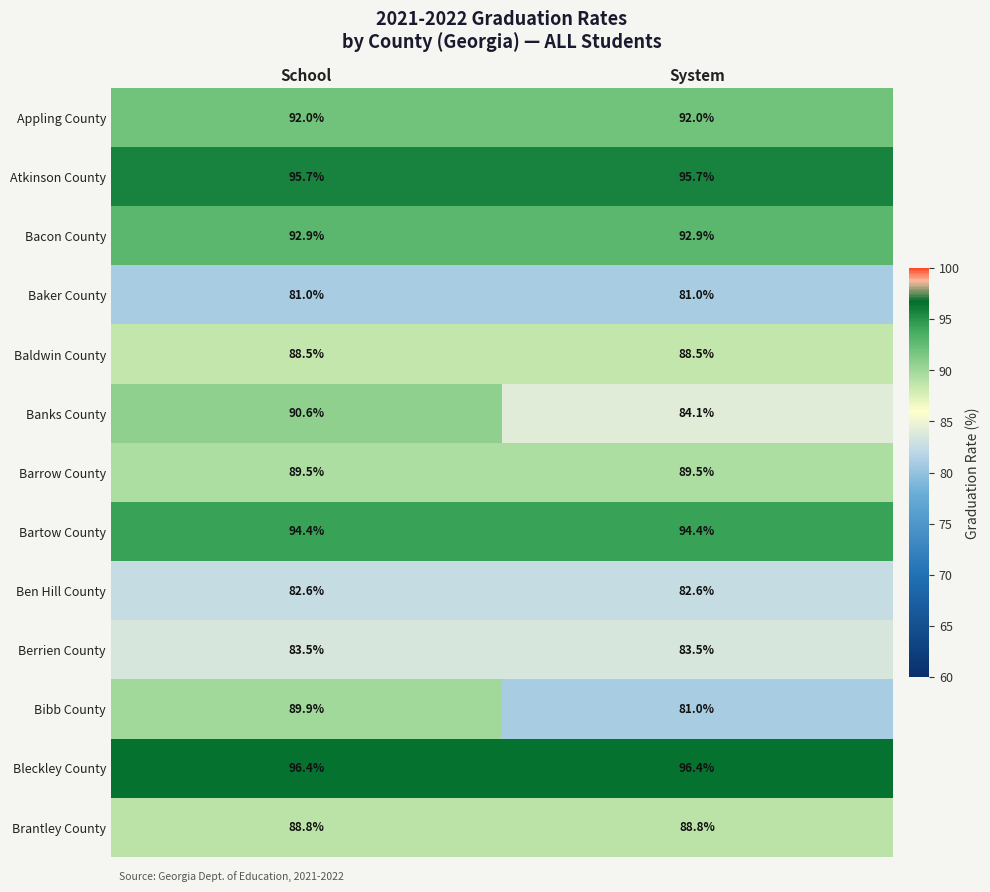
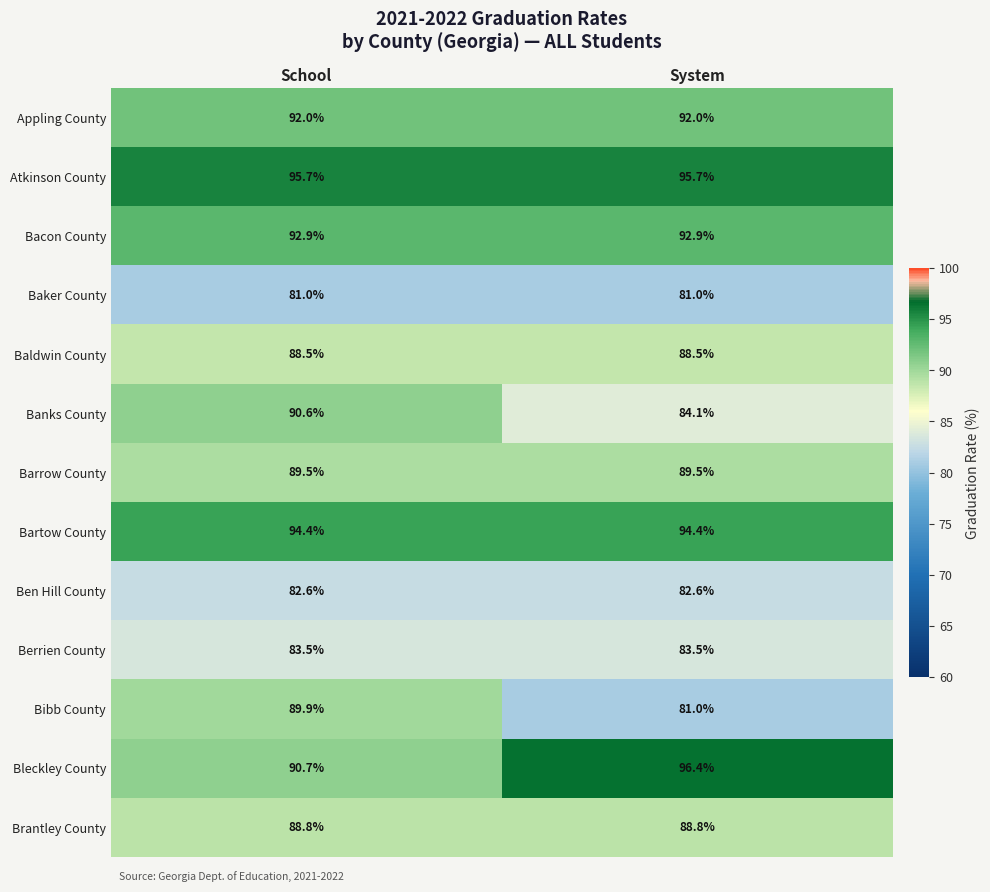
Bleckley County, School: 96.4% -> 90.7%
